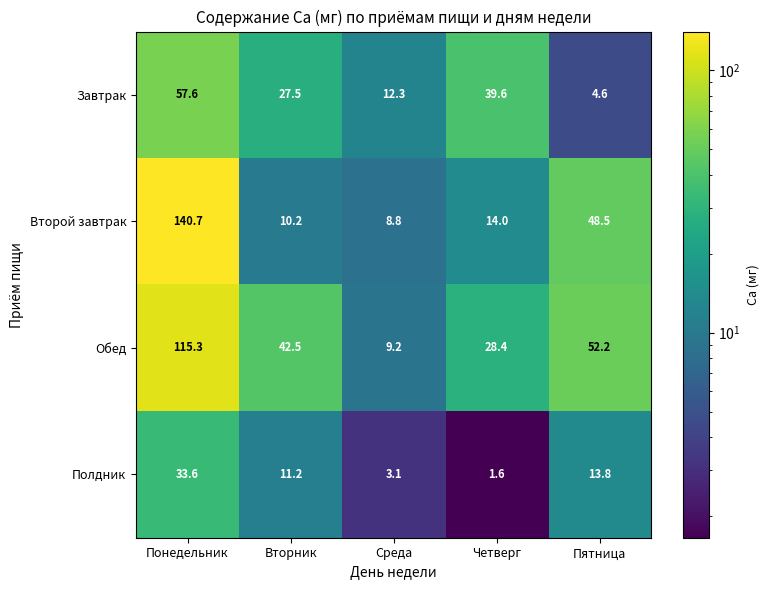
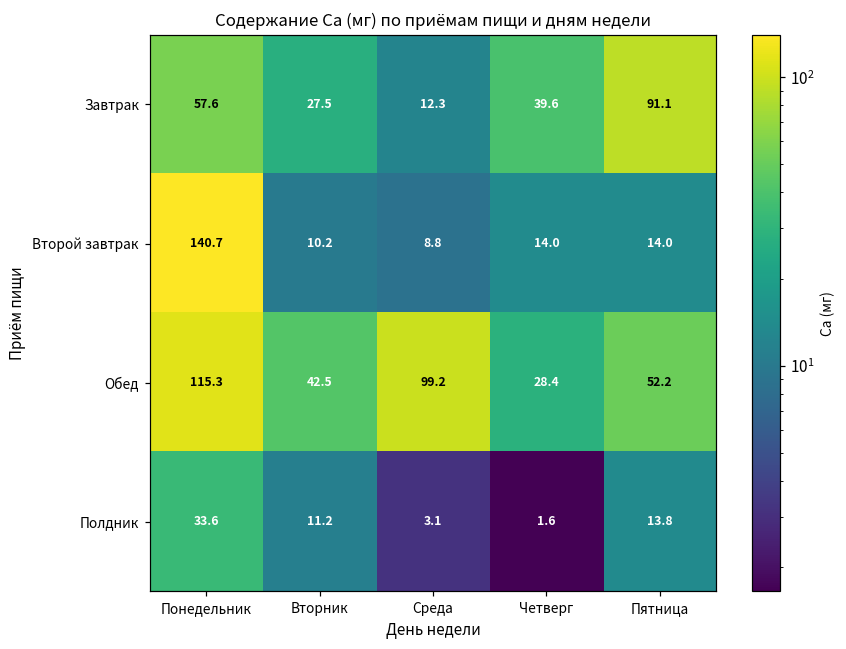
Завтрак, Пятница: 4.6 -> 91.1
Второй завтрак, Пятница: 48.5 -> 14.0
Обед, Среда: 9.2 -> 99.2
